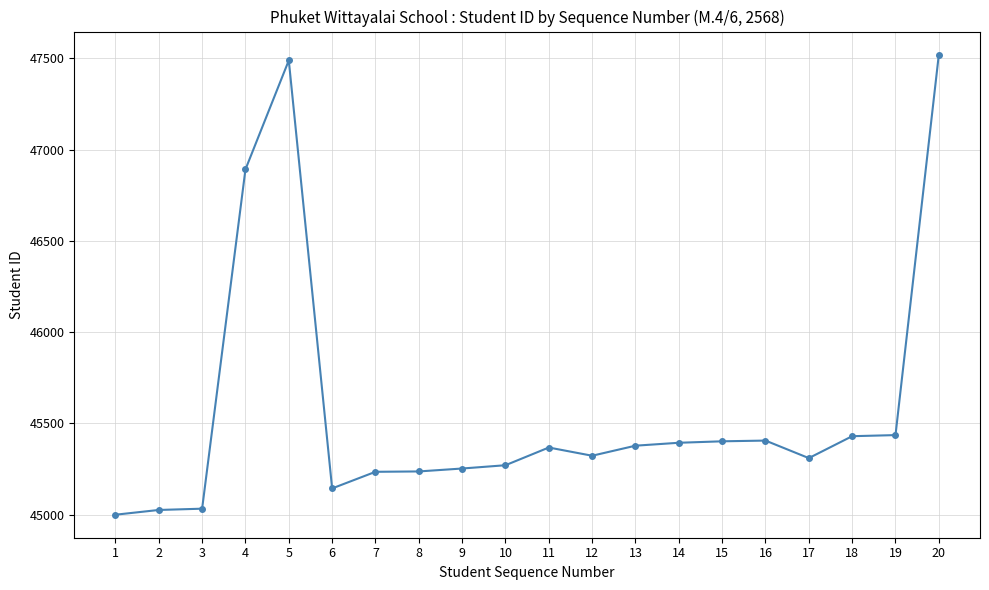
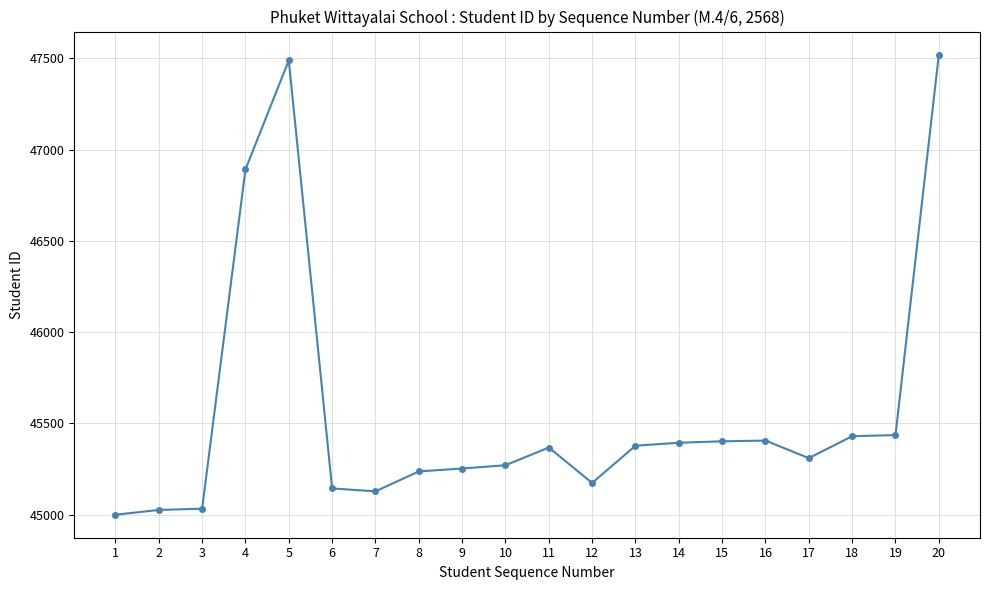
7: 45240 -> 45130
12: 45320 -> 45170
